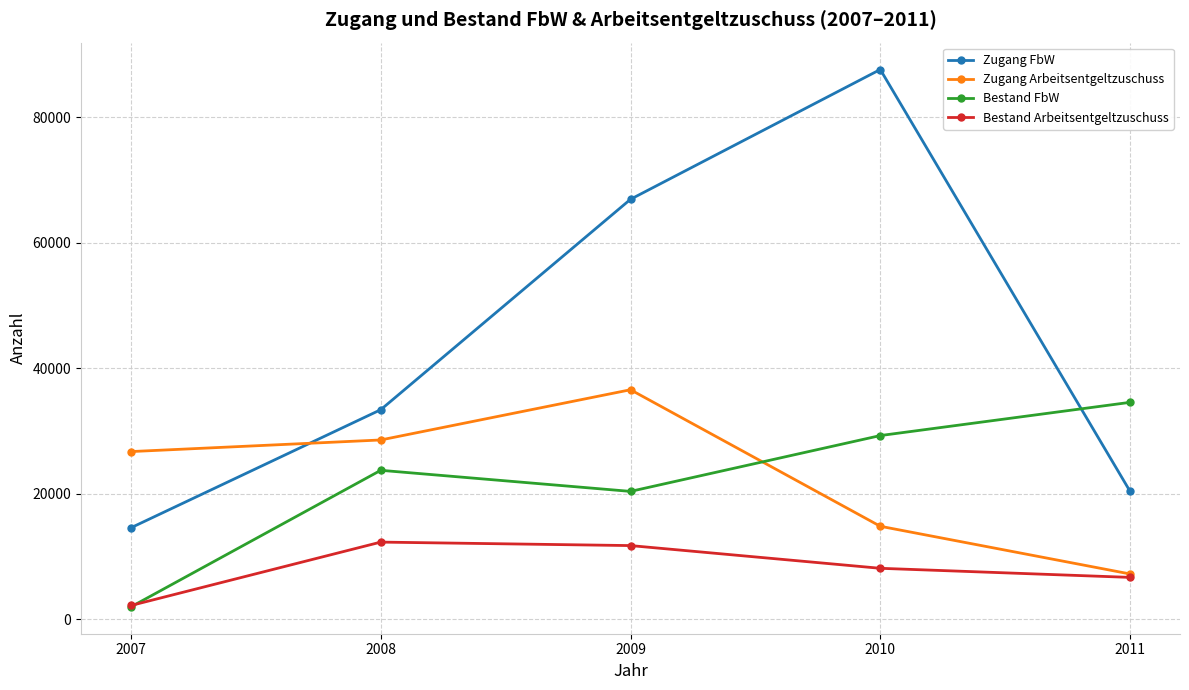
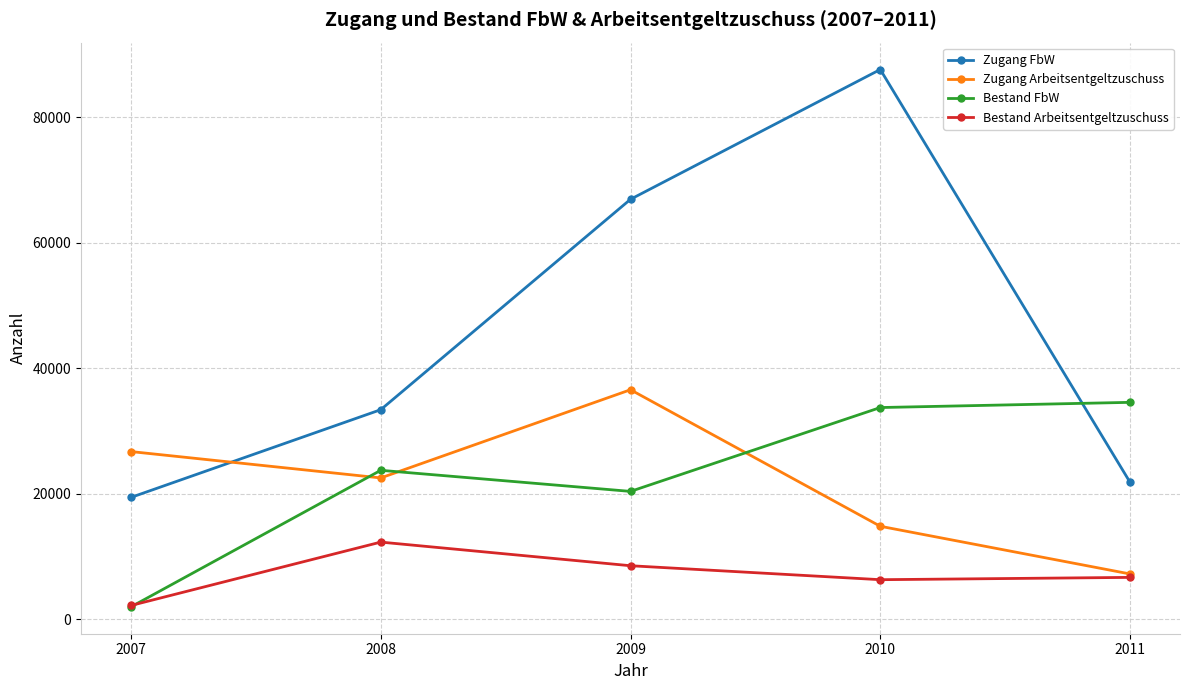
Zugang FbW, 2007: 15000 -> 19000
Zugang Arbeitsentgeltzuschuss, 2008: 29000 -> 23000
Bestand Arbeitsentgeltzuschuss, 2009: 12000 -> 9000
Bestand FbW, 2010: 29000 -> 34000
Bestand Arbeitsentgeltzuschuss, 2010: 8000 -> 6000
Zugang FbW, 2011: 20000 -> 22000
